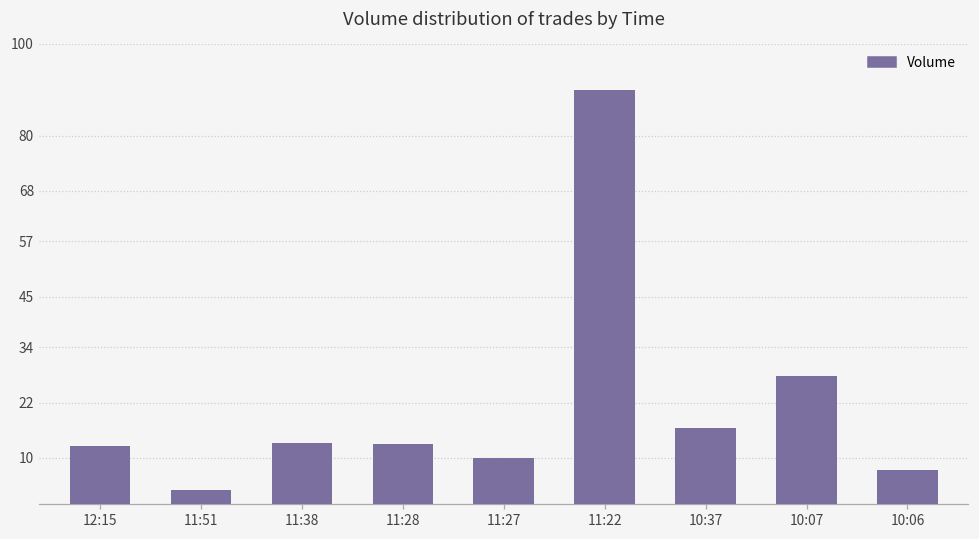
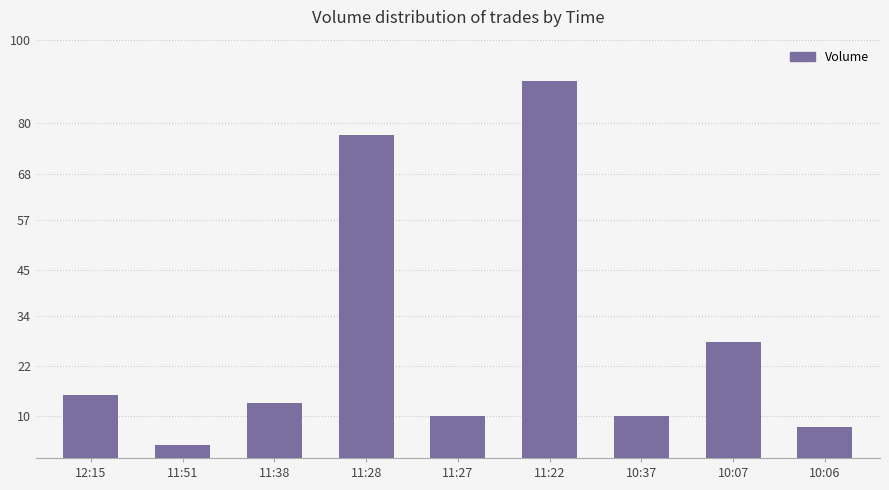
12:15: 13 -> 15
11:28: 13 -> 77
10:37: 17 -> 10
